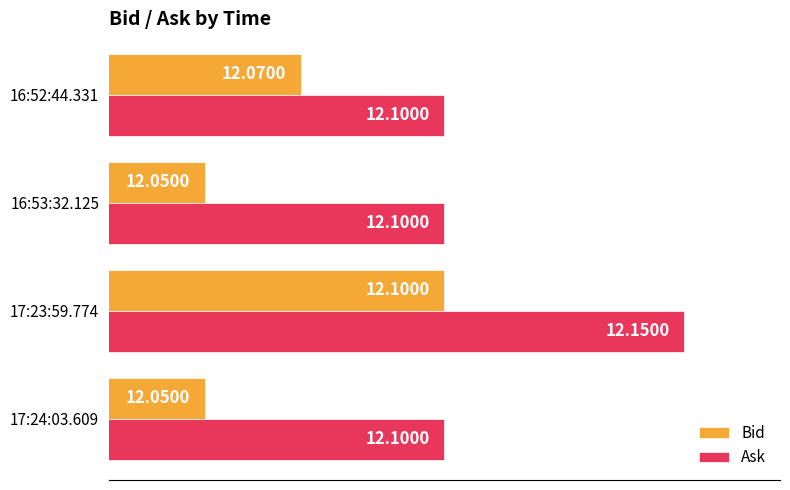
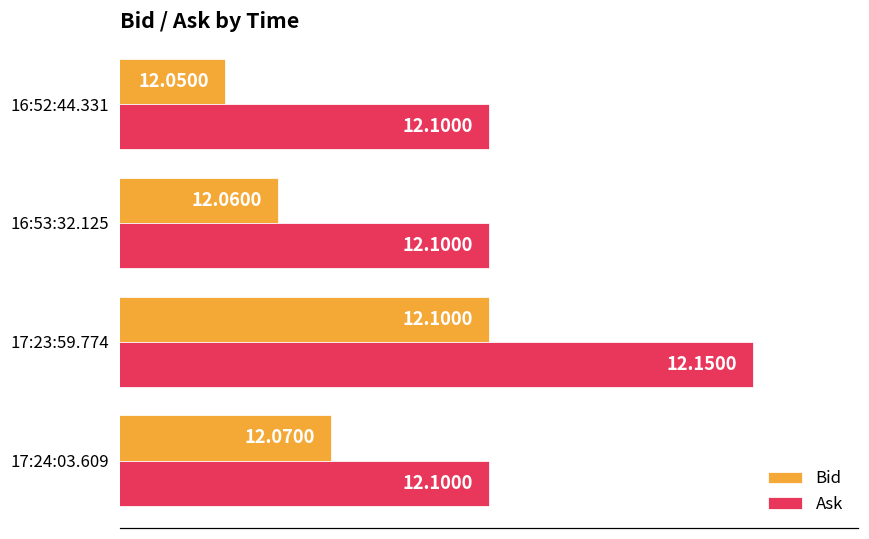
Bid, 16:52:44.331: 12.0700 -> 12.0500
Bid, 16:53:32.125: 12.0500 -> 12.0600
Bid, 17:24:03.609: 12.0500 -> 12.0700
